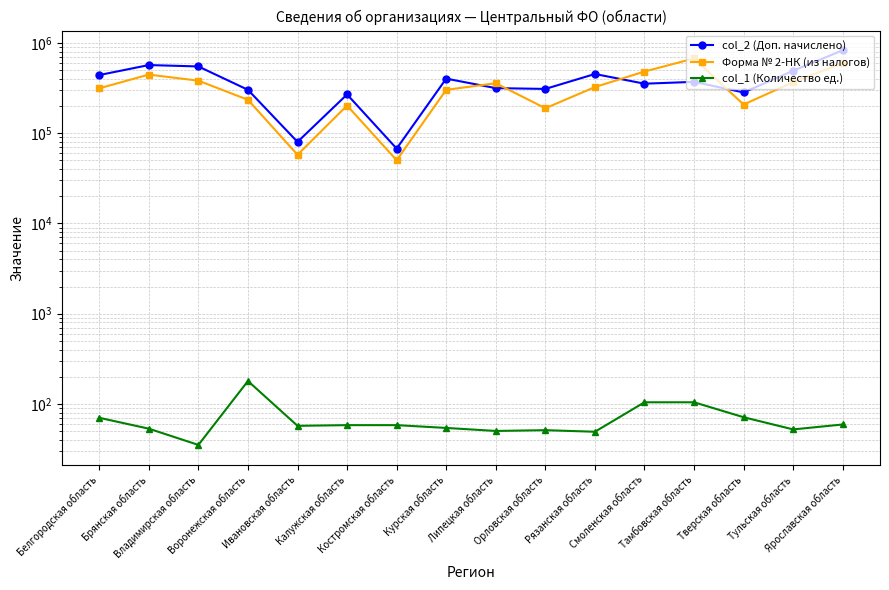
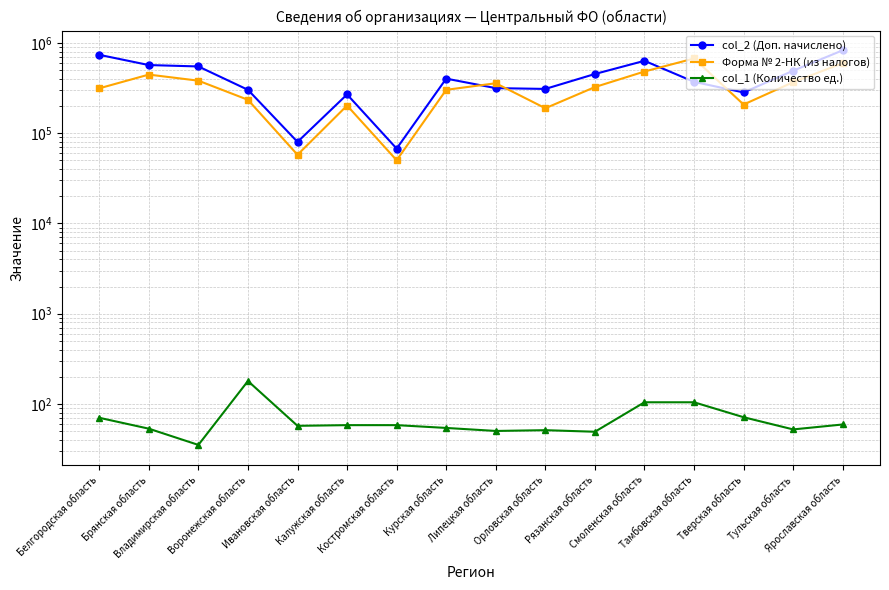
col_2 (Доп. начислено), Белгородская область: 400000 -> 700000
col_2 (Доп. начислено), Смоленская область: 360000 -> 600000
